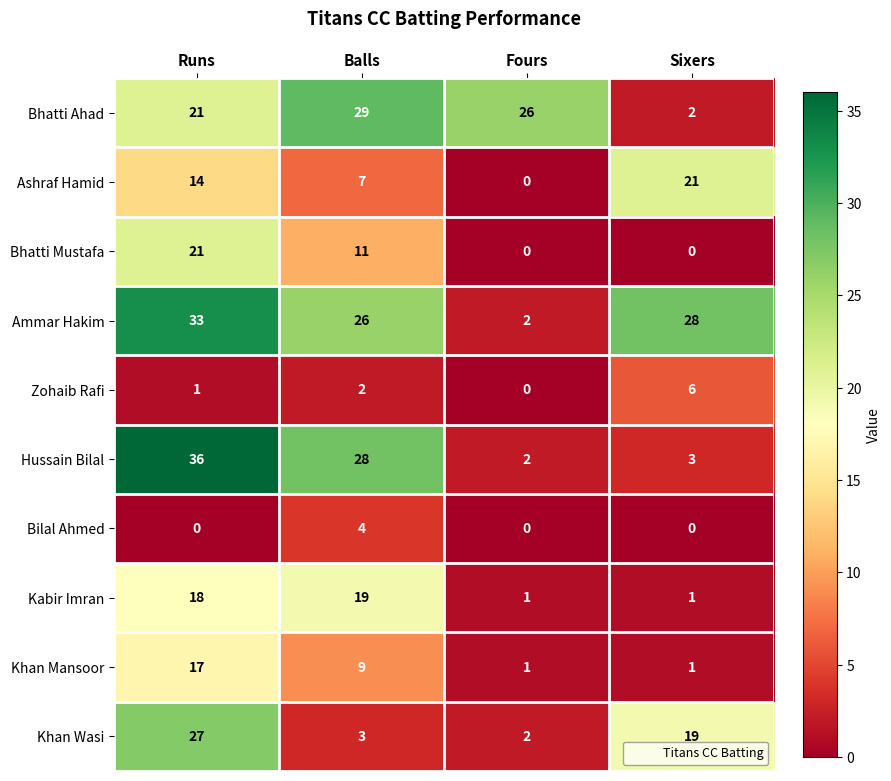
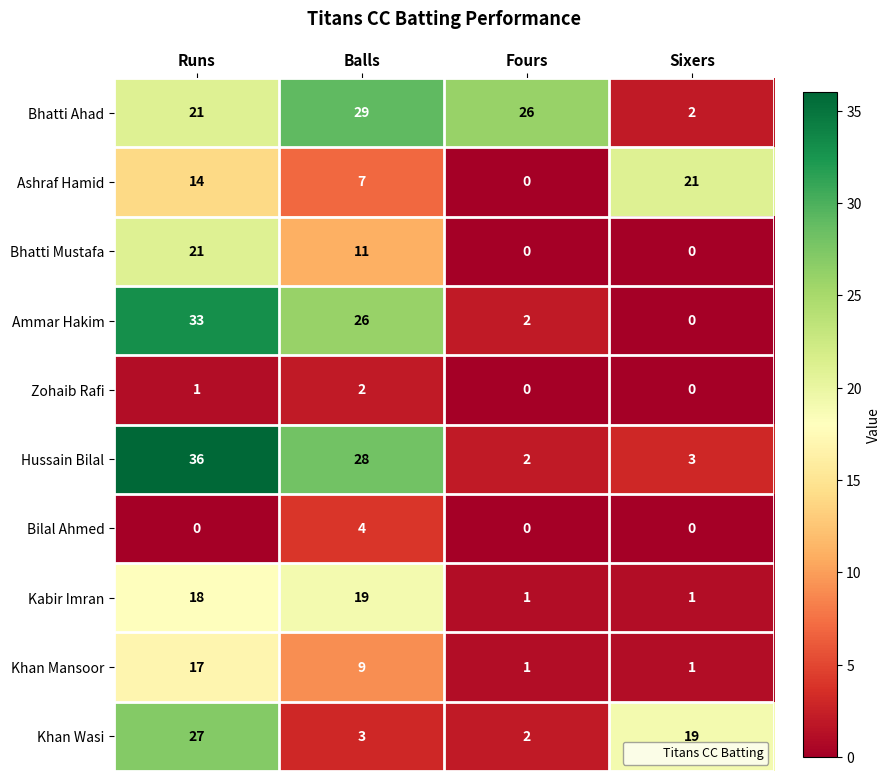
Ammar Hakim, Sixers: 28 -> 0
Zohaib Rafi, Sixers: 6 -> 0
